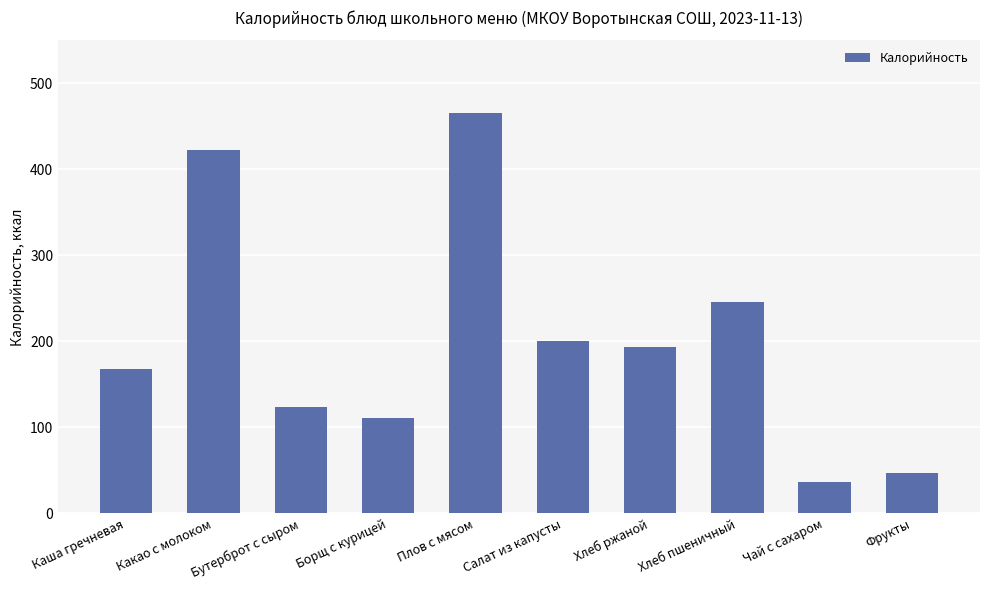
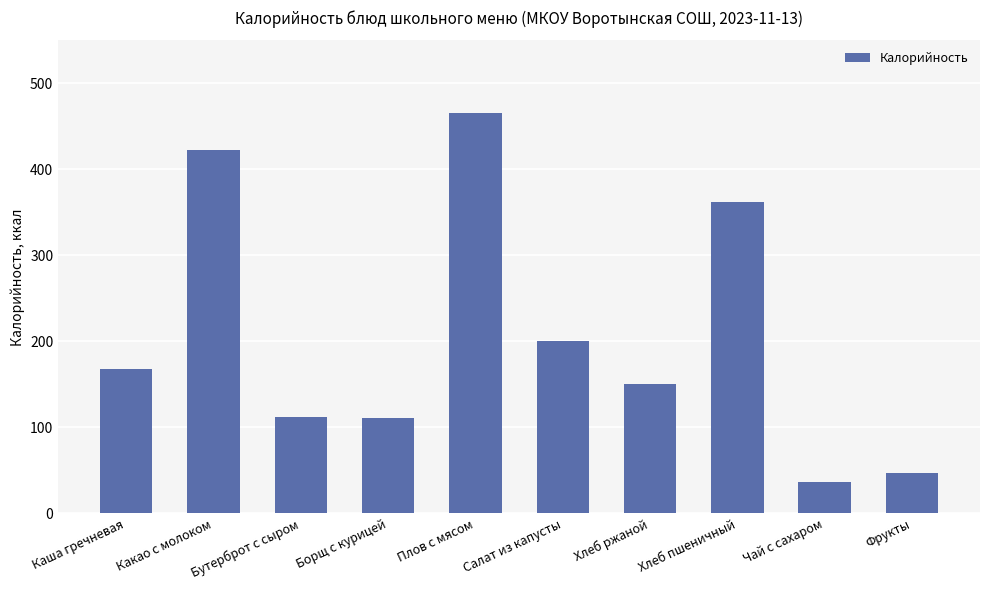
Бутерброт с сыром: 120 -> 110
Хлеб ржаной: 190 -> 150
Хлеб пшеничный: 250 -> 360
